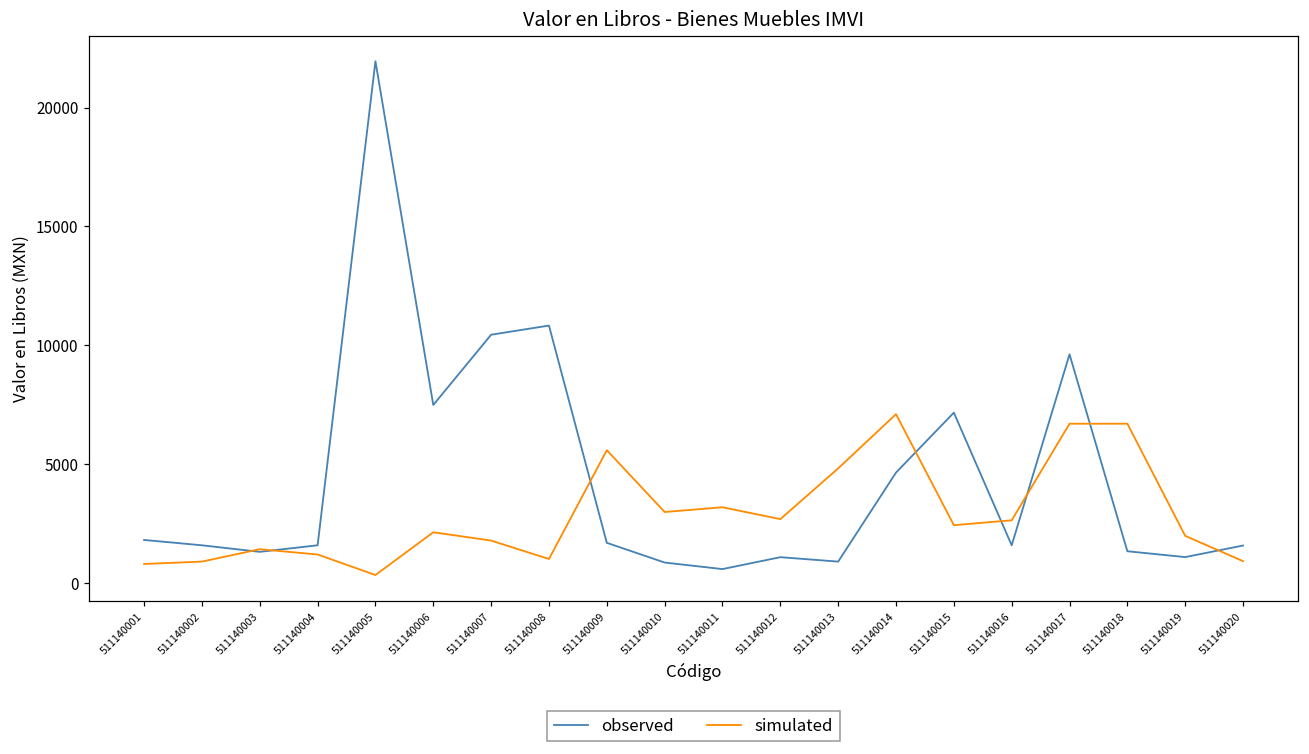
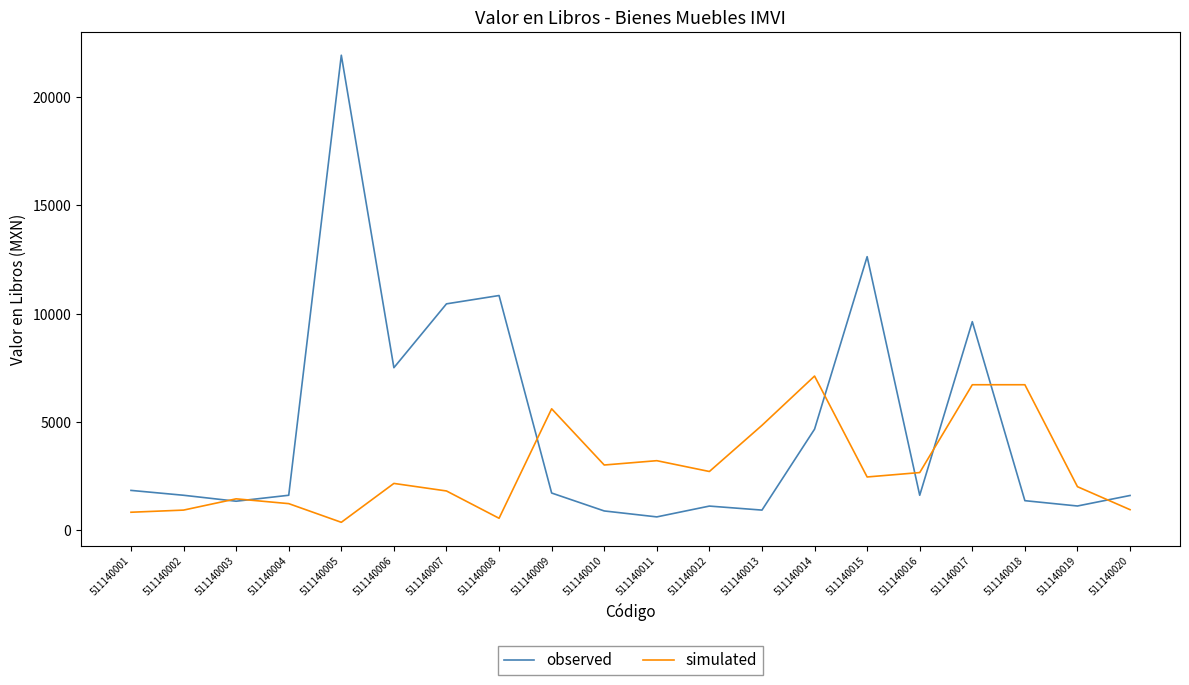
simulated, 511140008: 1000 -> 500
observed, 511140015: 7200 -> 12600
